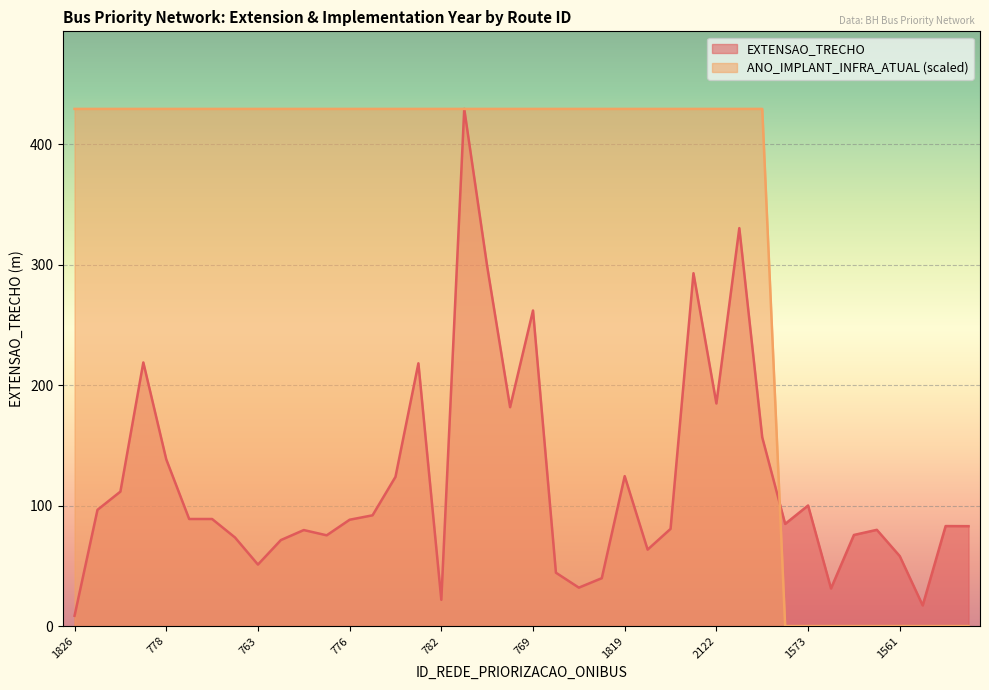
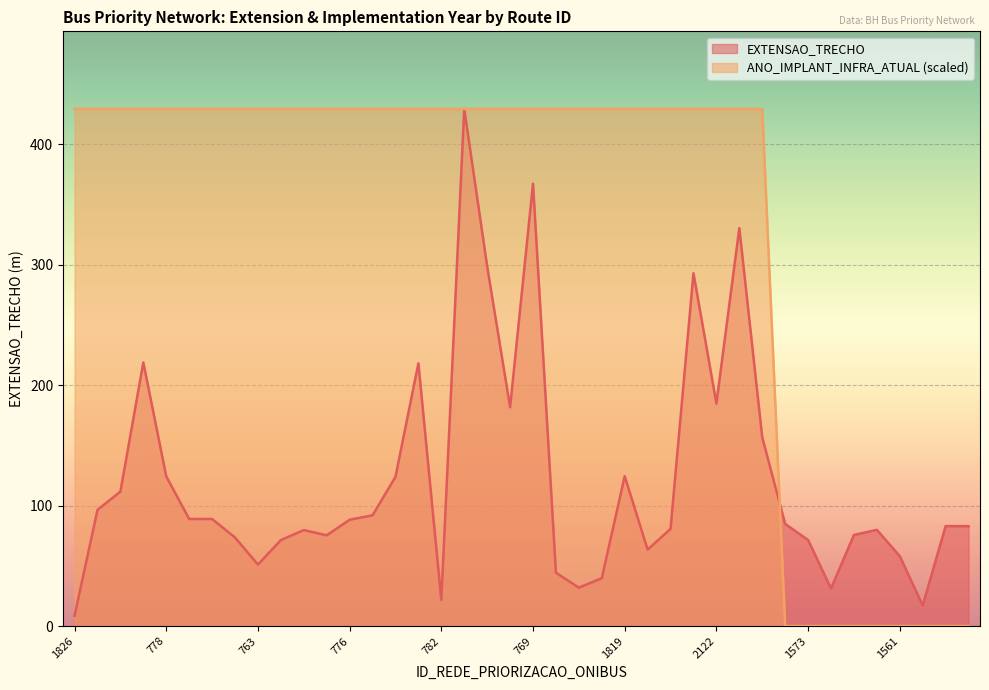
EXTENSAO_TRECHO, 778: 138 -> 124
EXTENSAO_TRECHO, 769: 262 -> 367
EXTENSAO_TRECHO, 1573: 100 -> 71
